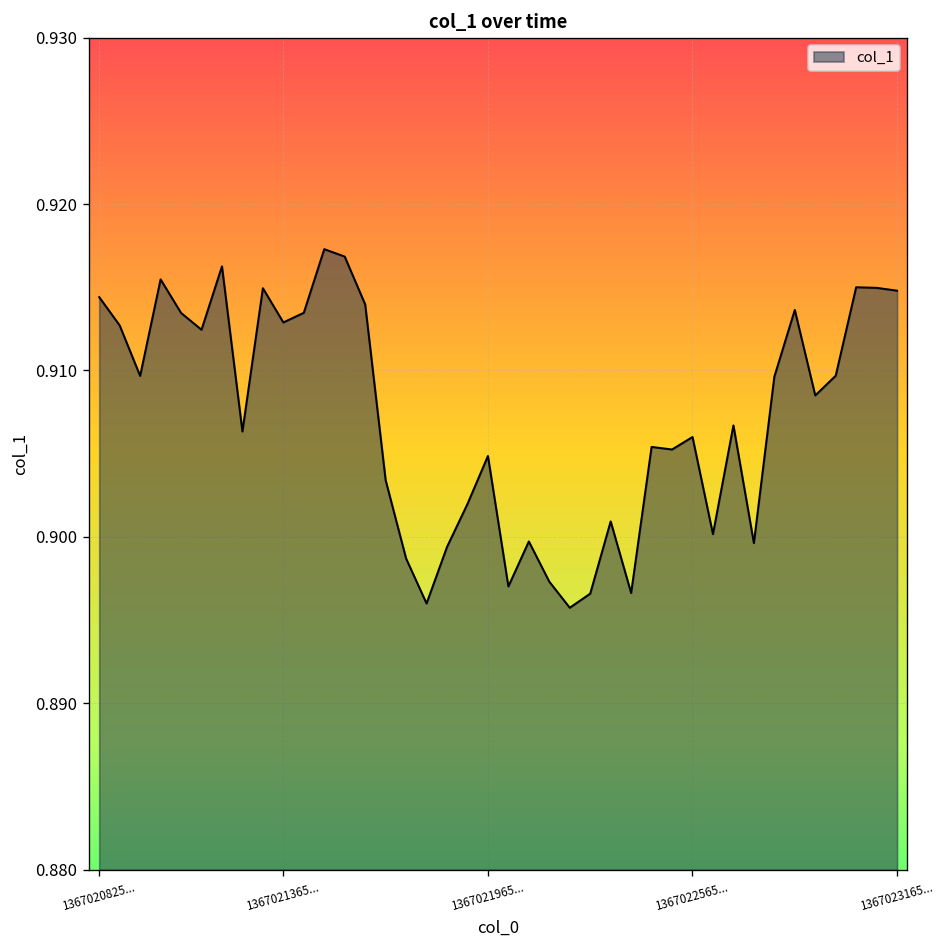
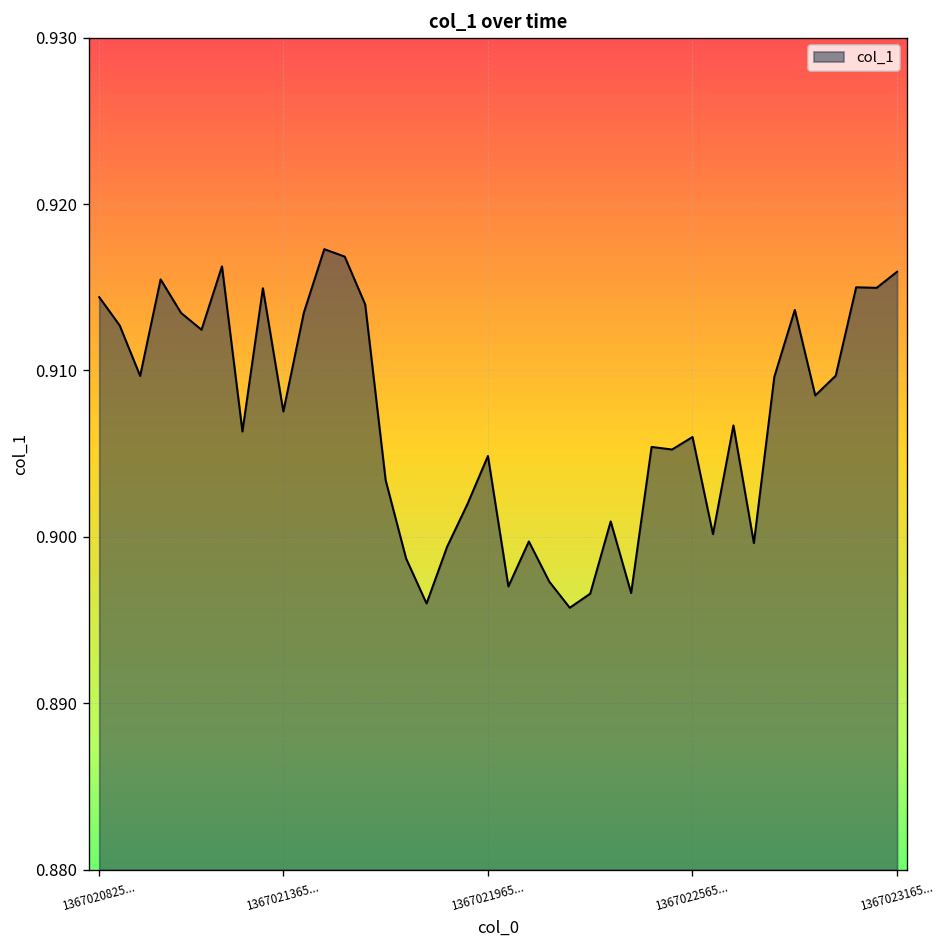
1367021365...: 0.9129 -> 0.9075
1367023165...: 0.9148 -> 0.9159
